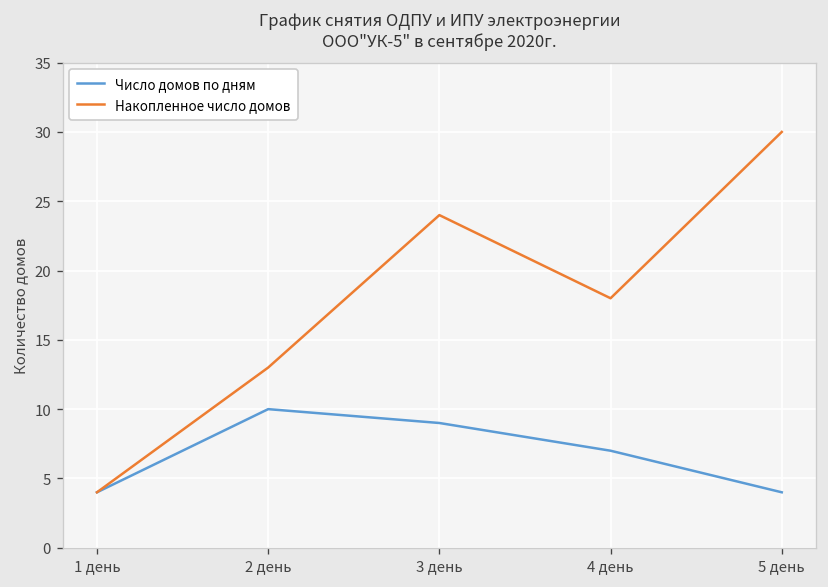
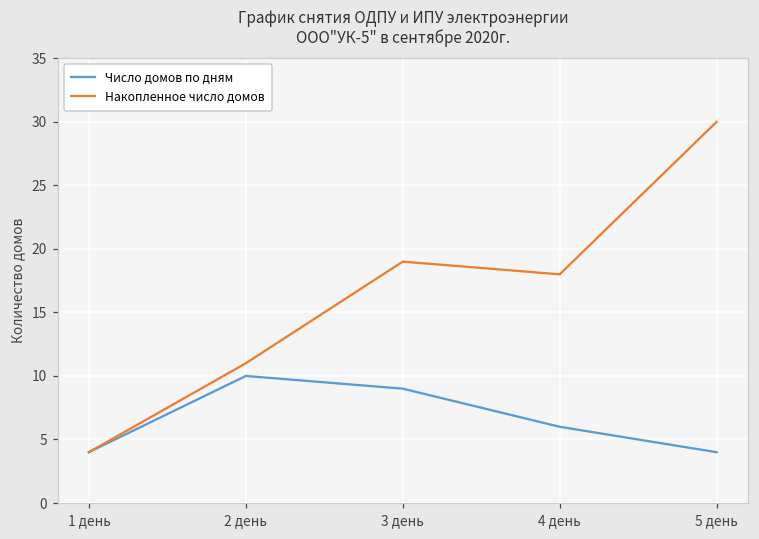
Накопленное число домов, 2 день: 13 -> 11
Накопленное число домов, 3 день: 24 -> 19
Число домов по дням, 4 день: 7 -> 6
